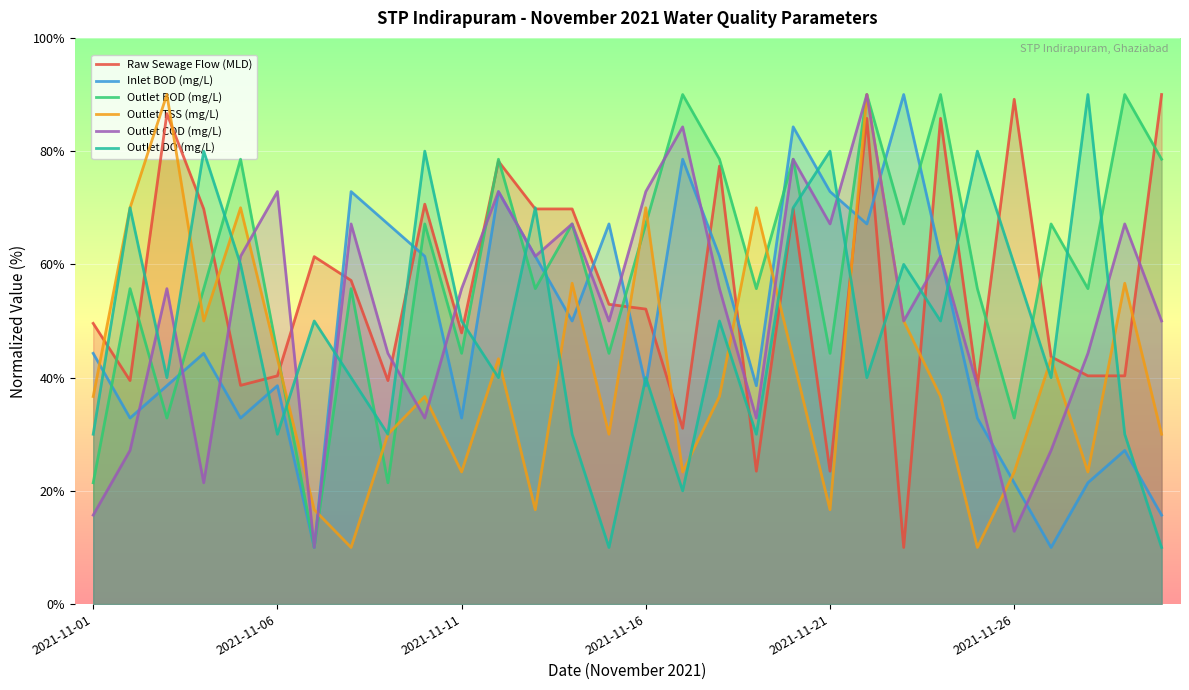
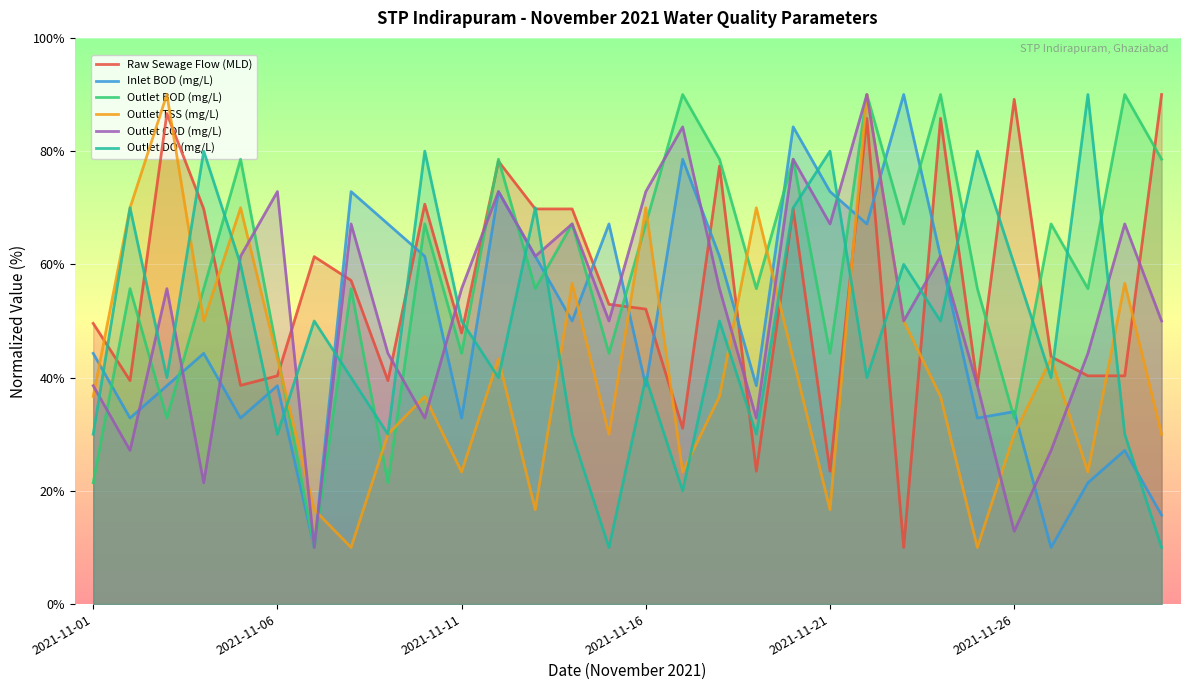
Outlet COD (mg/L), 2021-11-01: 16% -> 39%
Inlet BOD (mg/L), 2021-11-26: 21% -> 34%
Outlet TSS (mg/L), 2021-11-26: 23% -> 30%
